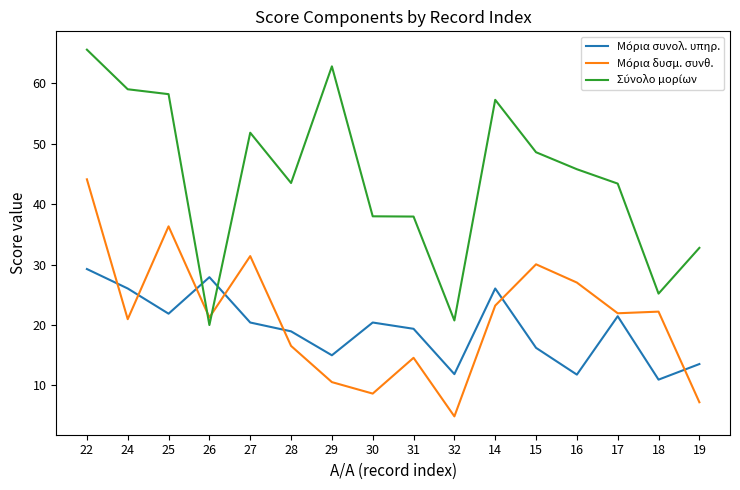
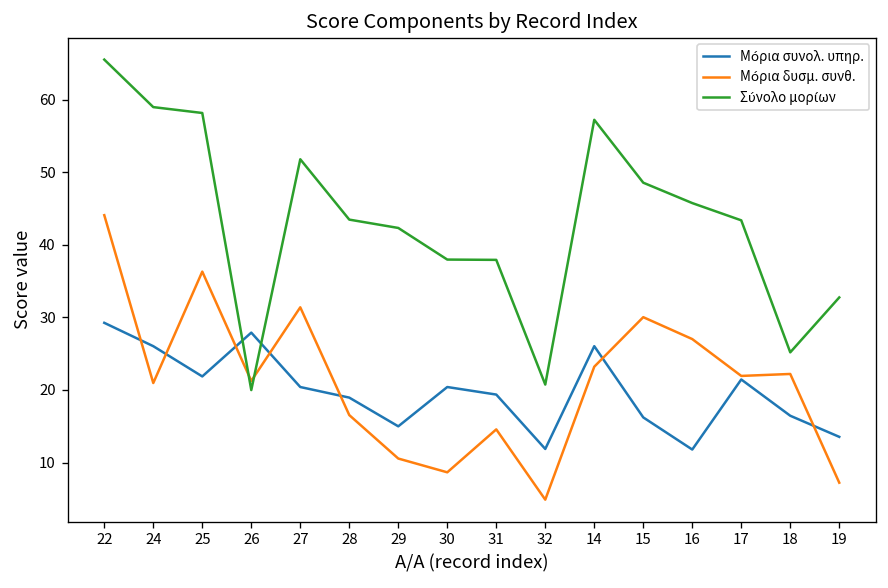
Σύνολο μορίων, 29: 63 -> 42
Μόρια συνολ. υπηρ., 18: 11 -> 16
